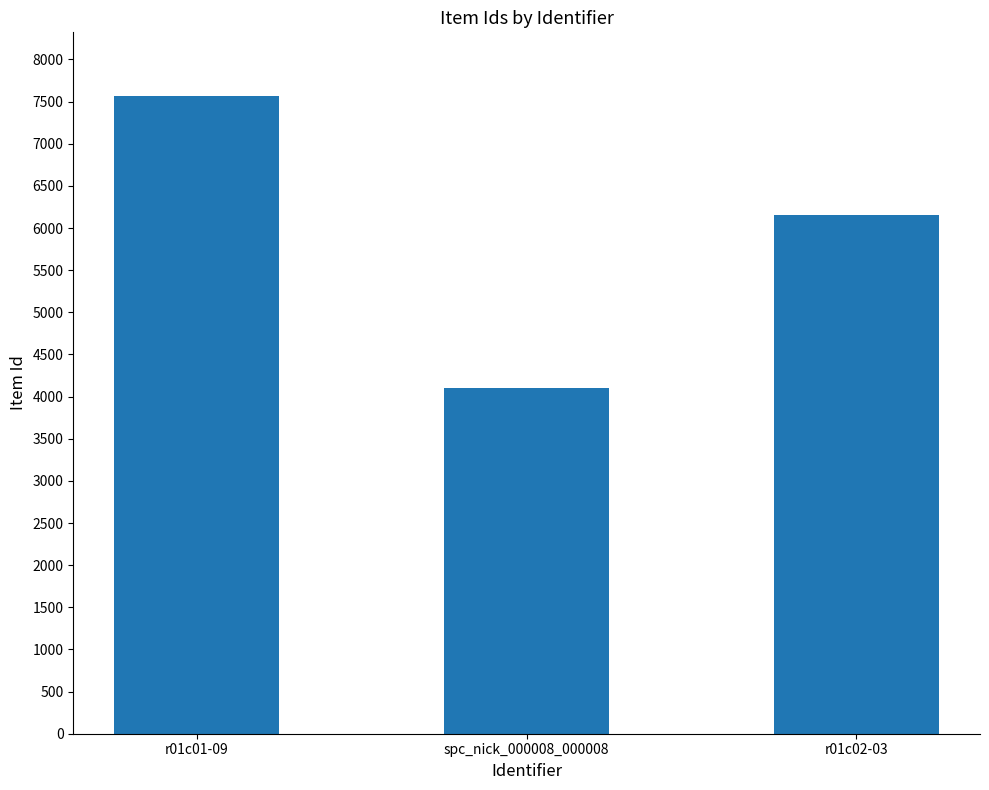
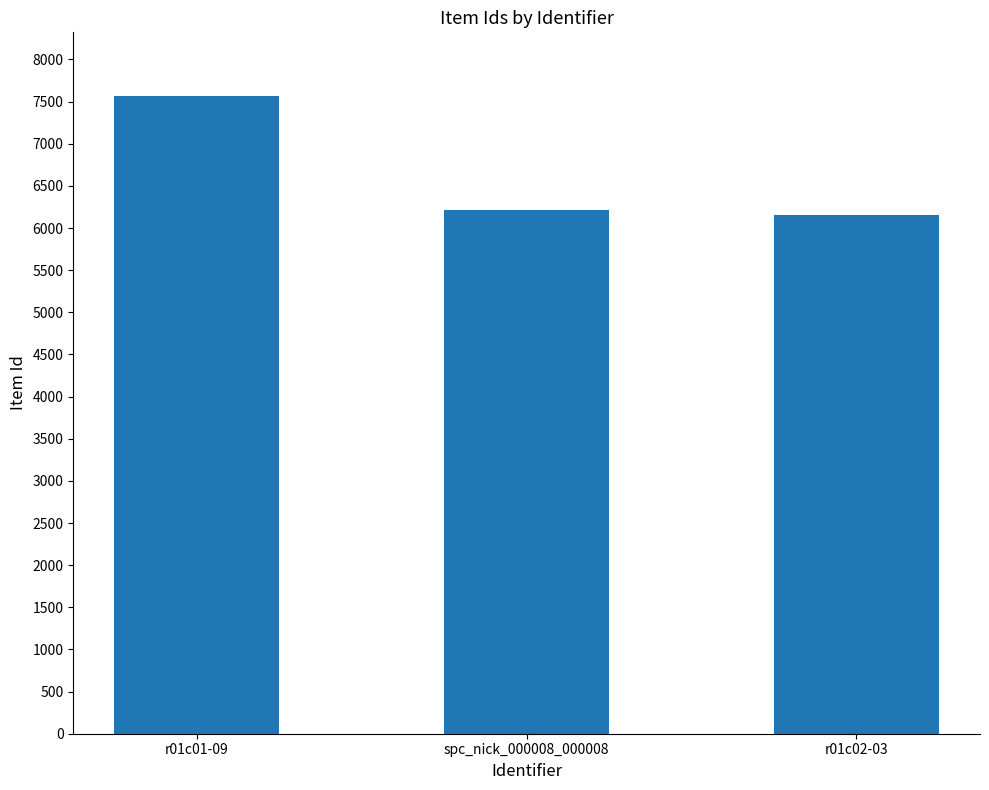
spc_nick_000008_000008: 4100 -> 6200
